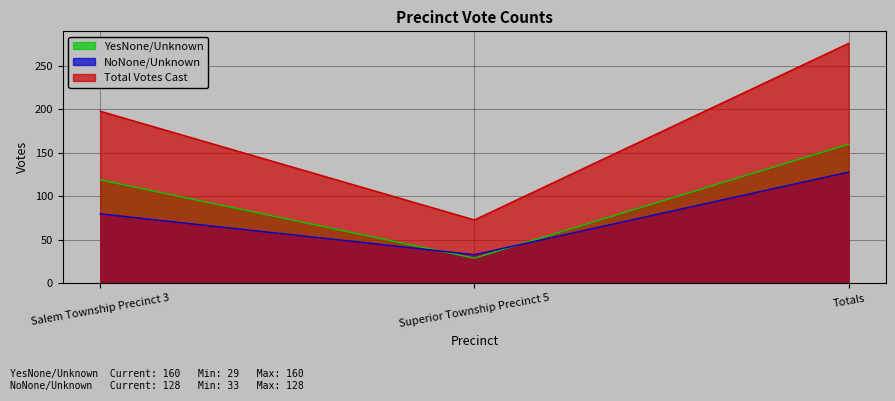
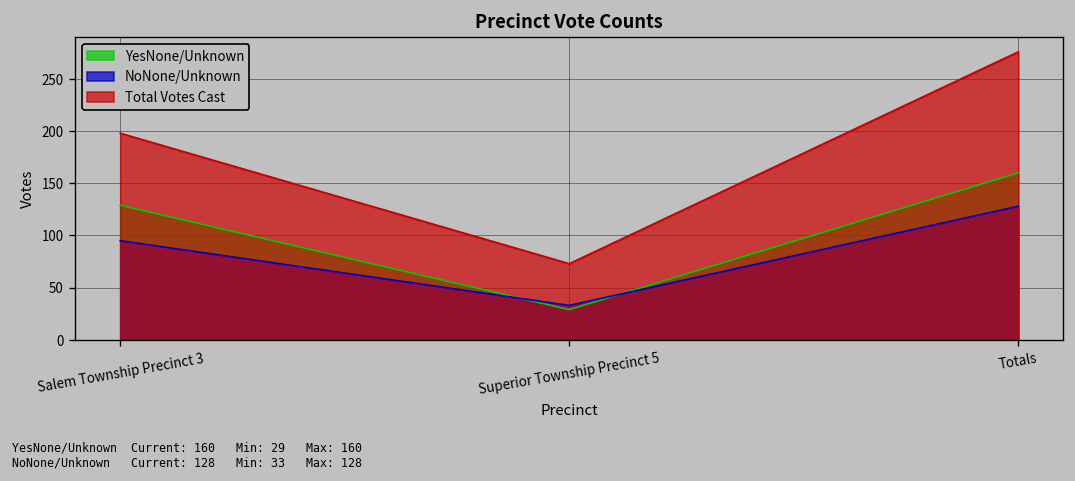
YesNone/Unknown, Salem Township Precinct 3: 120 -> 130
NoNone/Unknown, Salem Township Precinct 3: 80 -> 100
